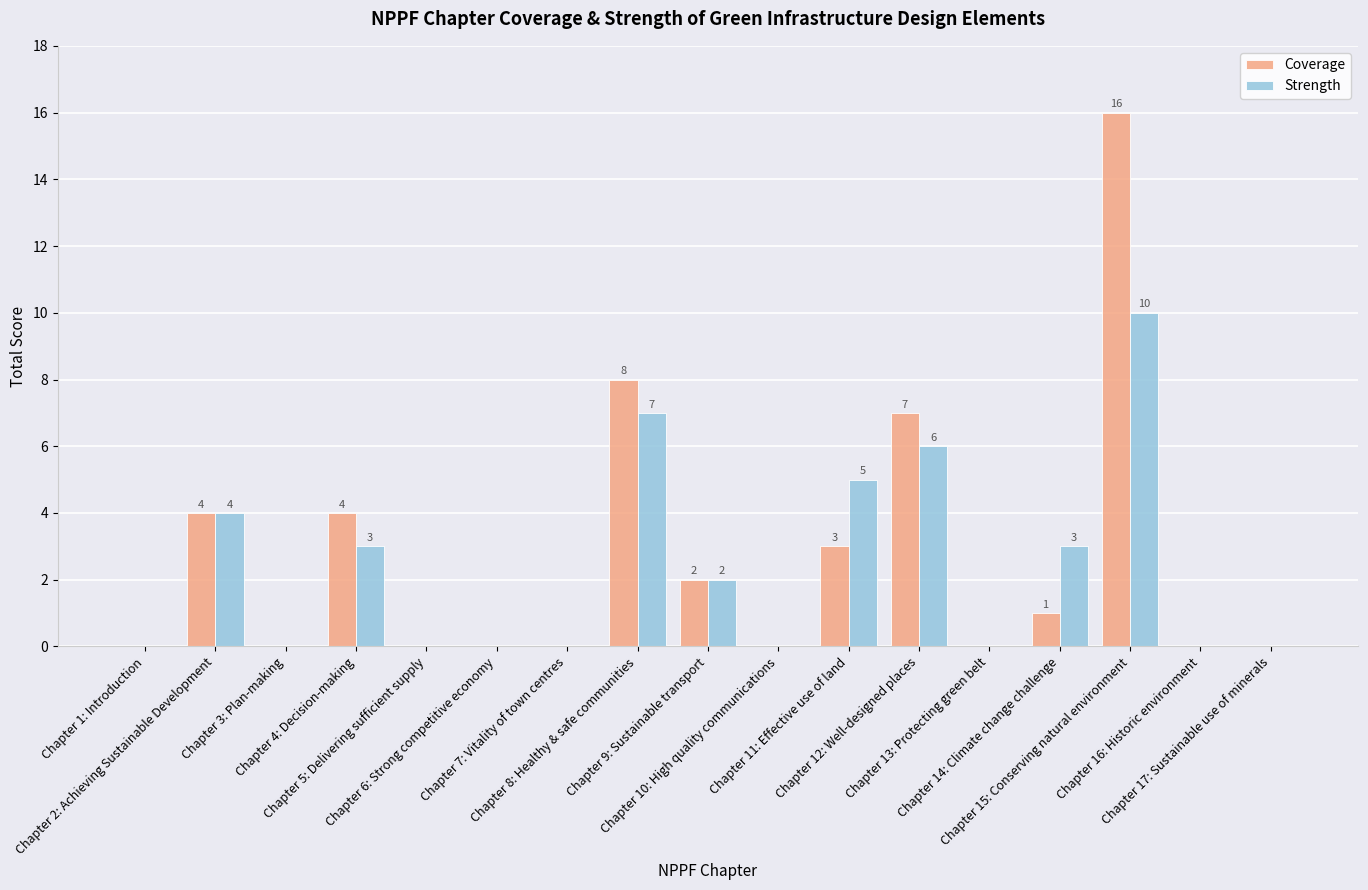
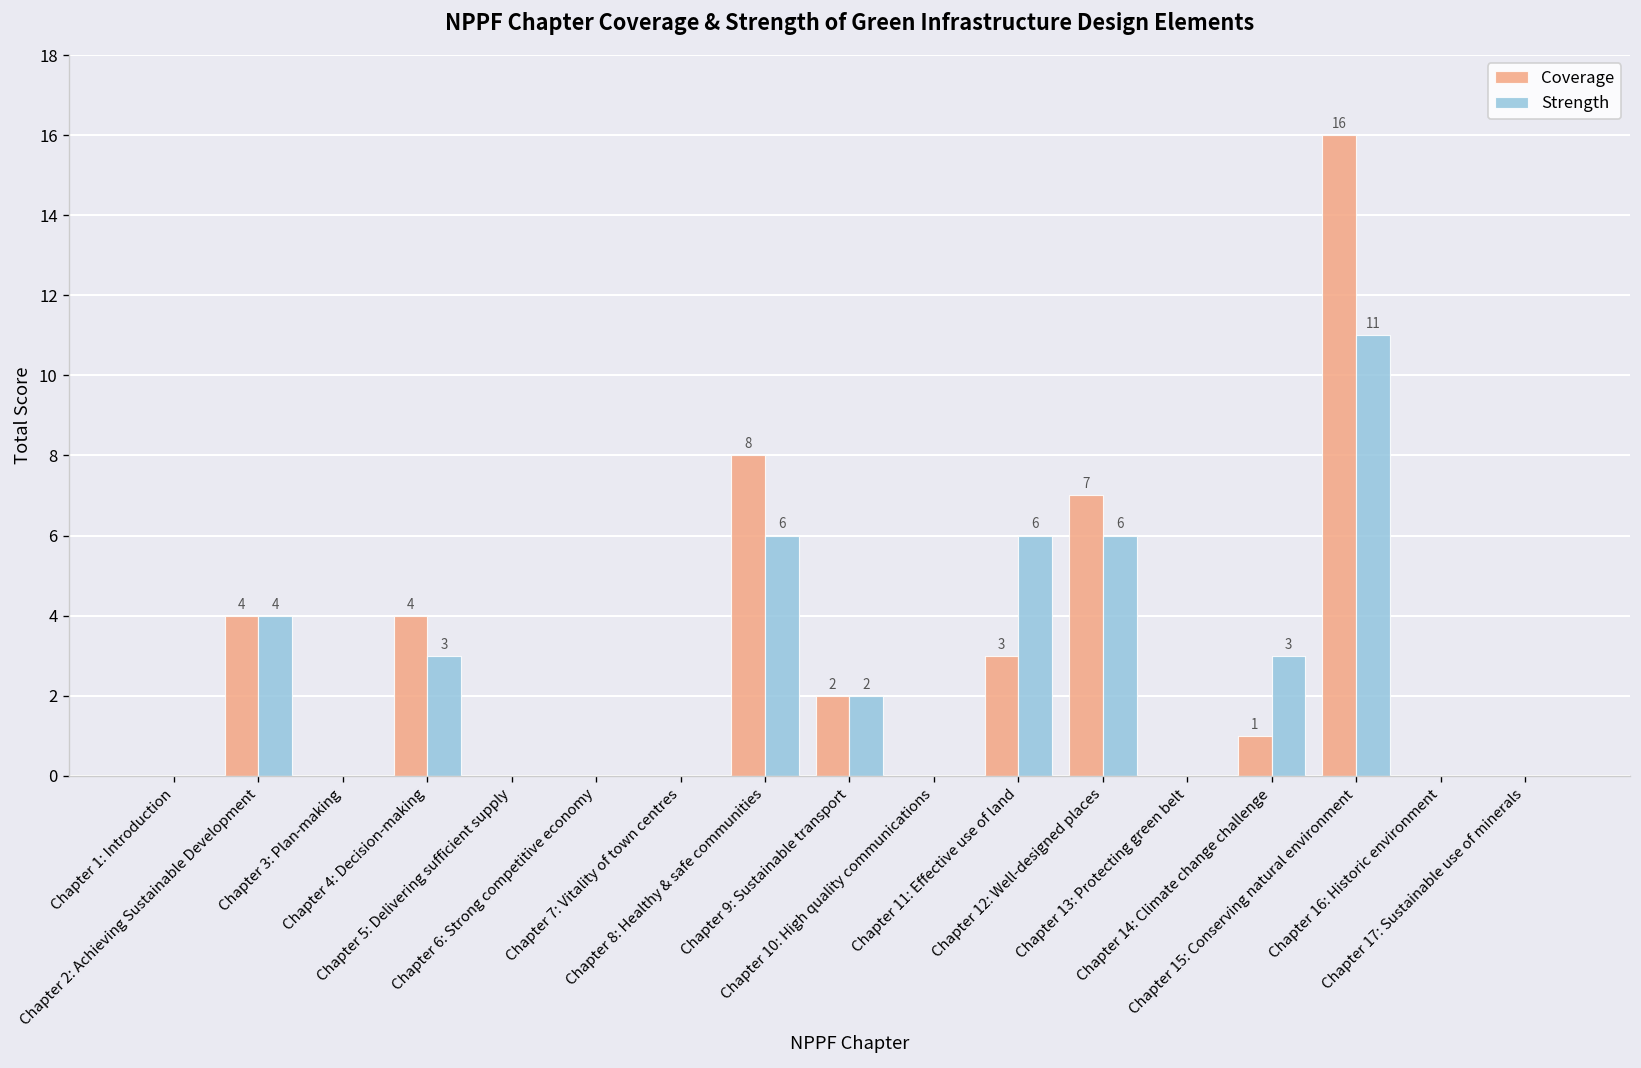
Strength, Chapter 8: Healthy & safe communities: 7 -> 6
Strength, Chapter 11: Effective use of land: 5 -> 6
Strength, Chapter 15: Conserving natural environment: 10 -> 11
